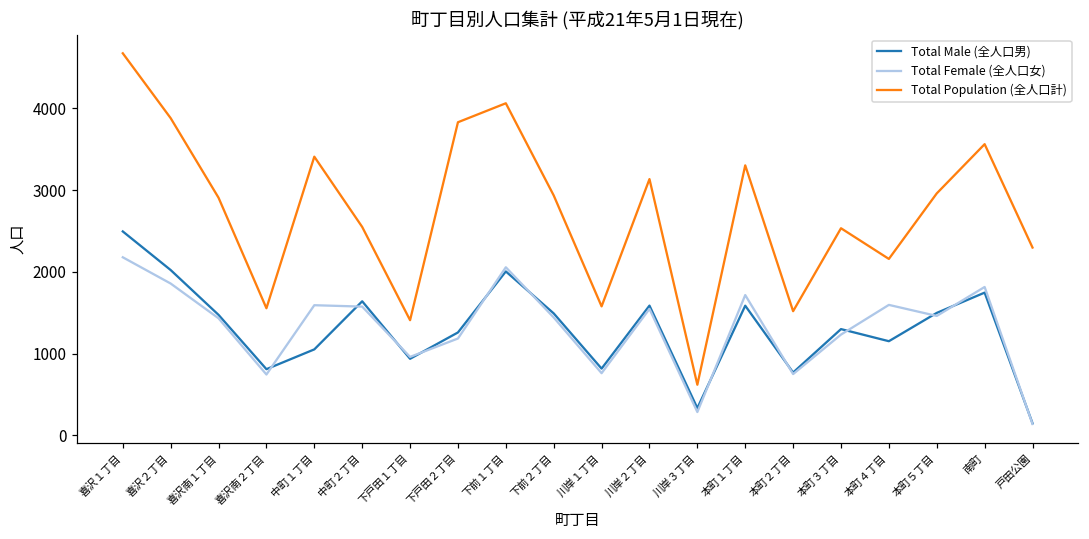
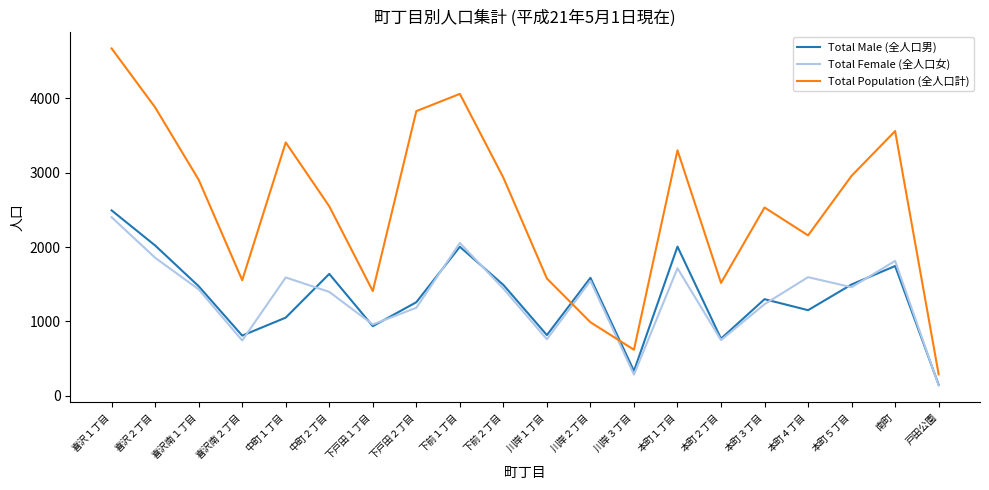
Total Female (全人口女), 喜沢１丁目: 2200 -> 2400
Total Female (全人口女), 中町２丁目: 1600 -> 1400
Total Population (全人口計), 川岸２丁目: 3100 -> 1000
Total Male (全人口男), 本町１丁目: 1600 -> 2000
Total Population (全人口計), 戸田公園: 2300 -> 300
